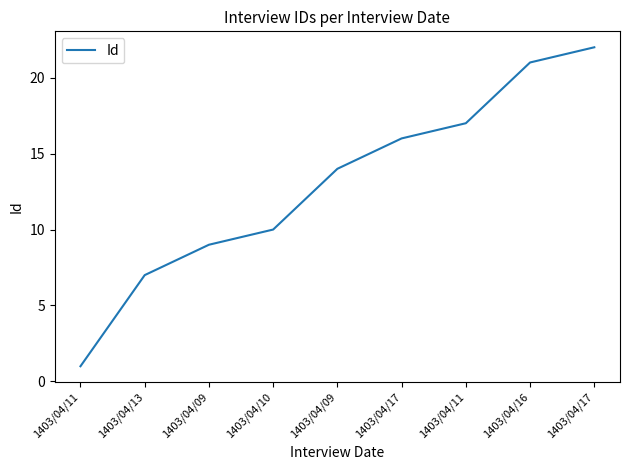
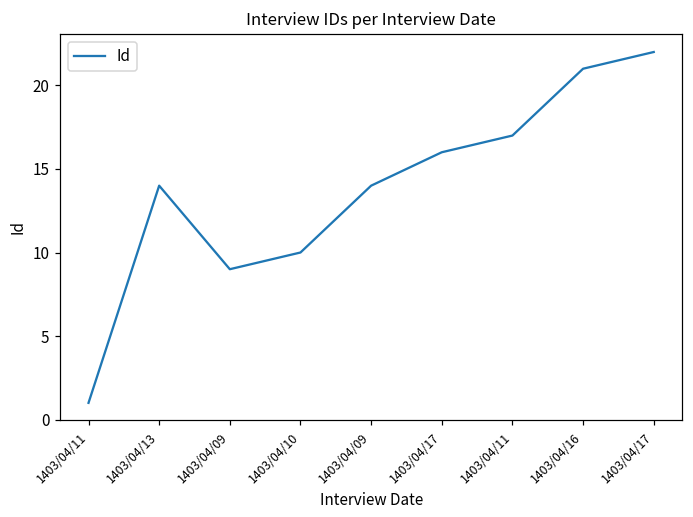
1403/04/13: 7 -> 14
